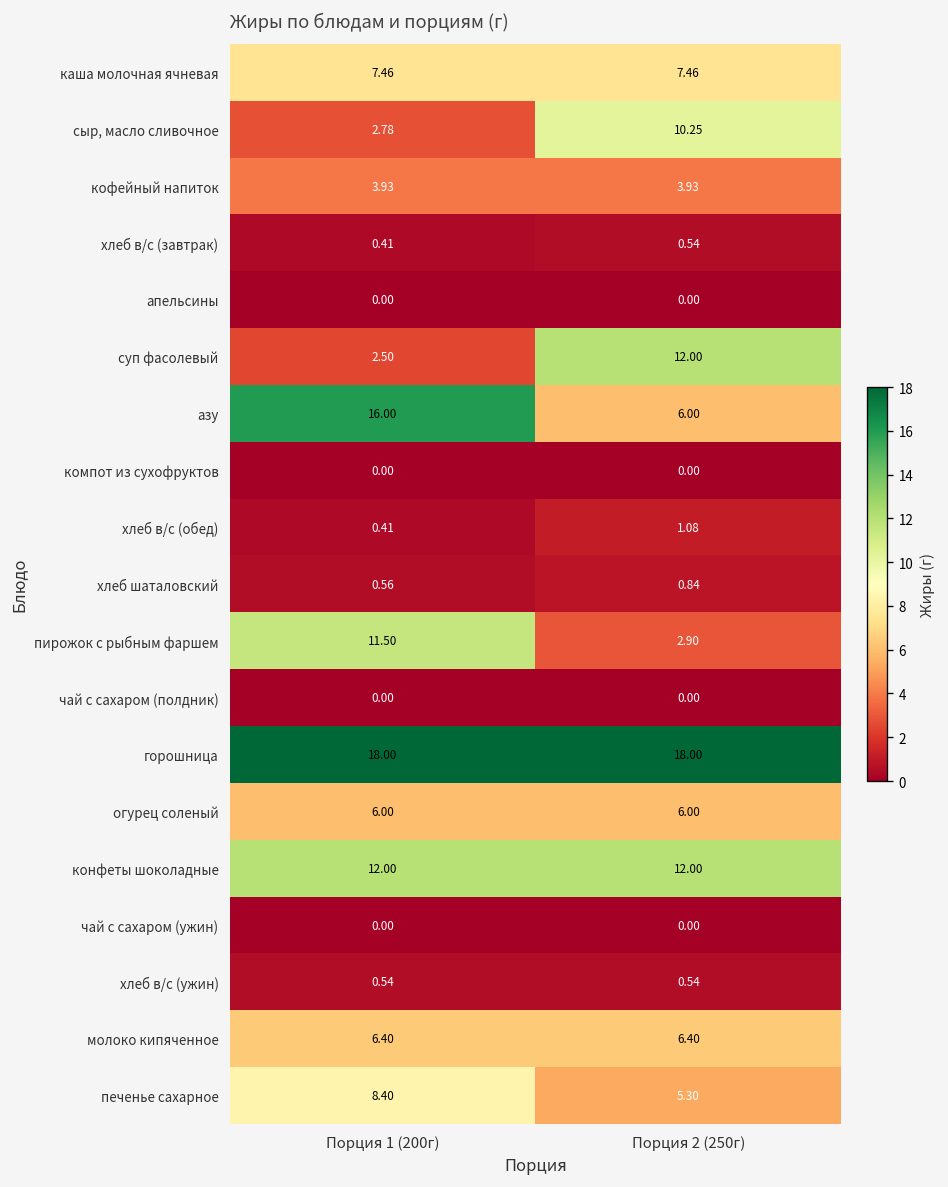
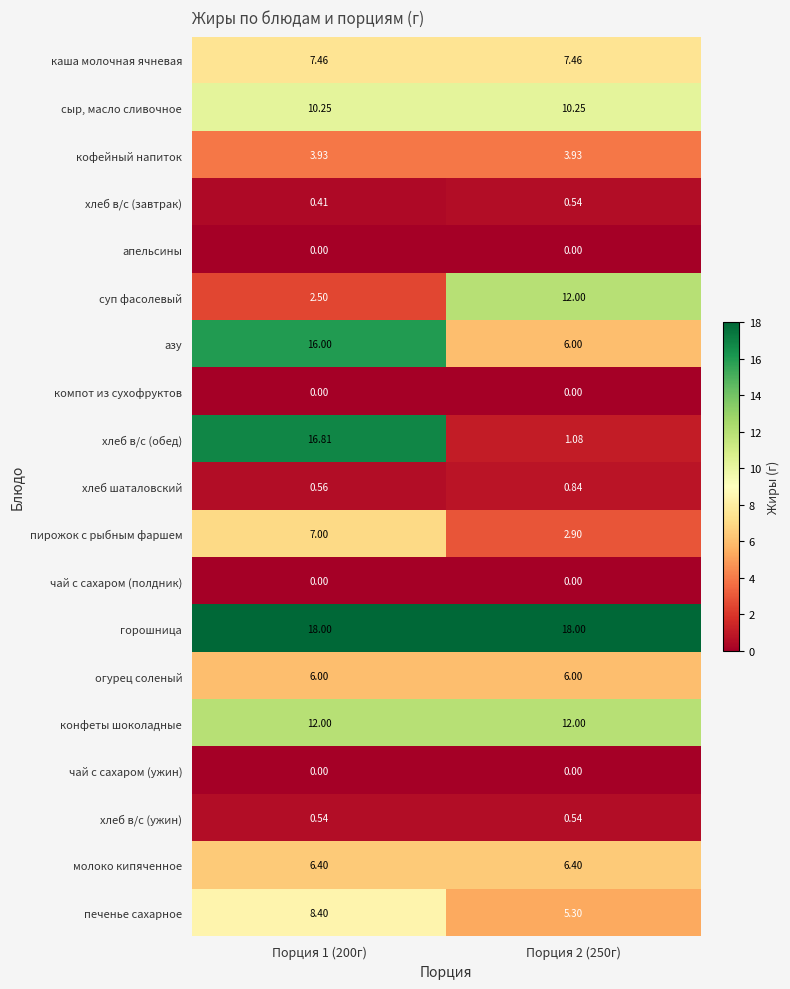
сыр, масло сливочное, Порция 1 (200г): 2.78 -> 10.25
хлеб в/с (обед), Порция 1 (200г): 0.41 -> 16.81
пирожок с рыбным фаршем, Порция 1 (200г): 11.50 -> 7.00
